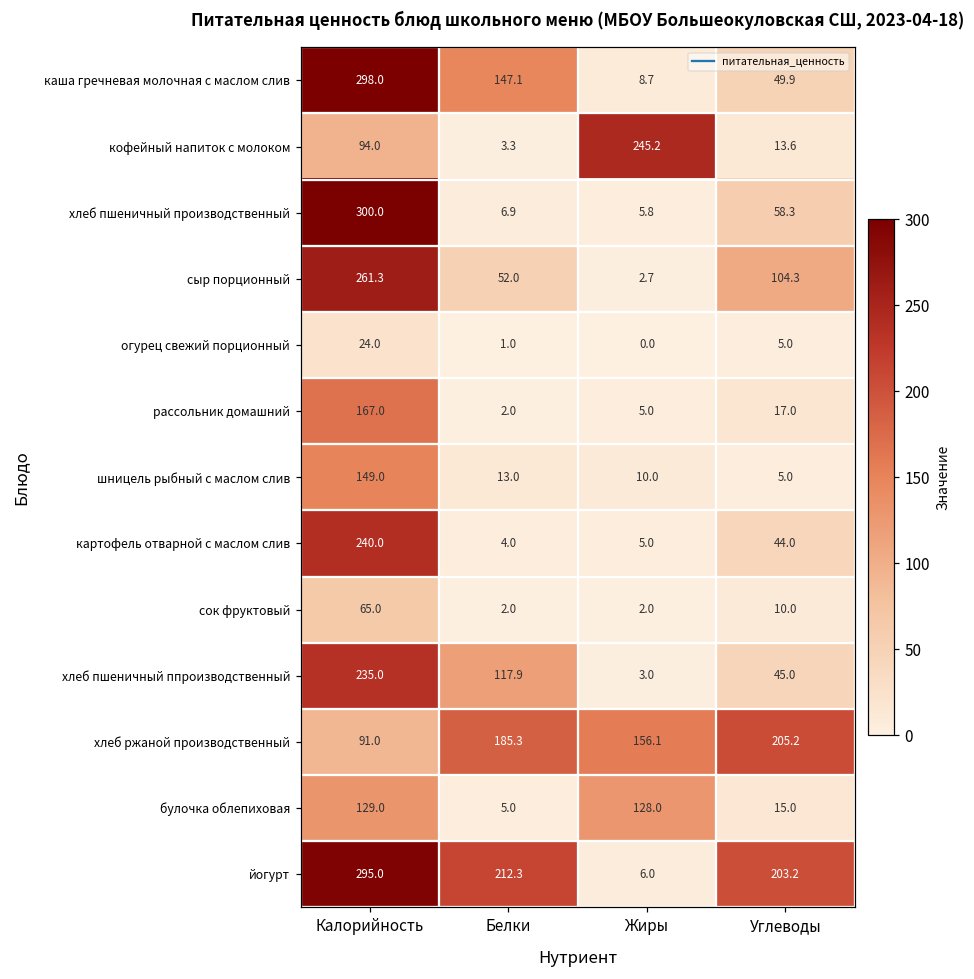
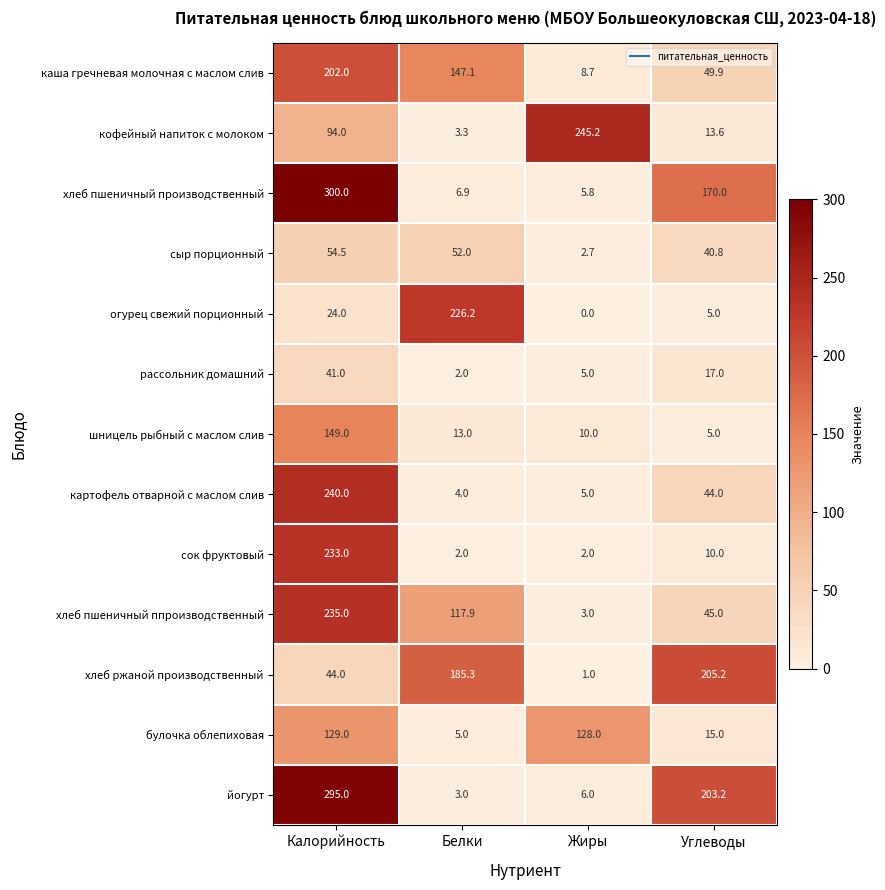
каша гречневая молочная с маслом слив, Калорийность: 298.0 -> 202.0
хлеб пшеничный производственный, Углеводы: 58.3 -> 170.0
сыр порционный, Калорийность: 261.3 -> 54.5
сыр порционный, Углеводы: 104.3 -> 40.8
огурец свежий порционный, Белки: 1.0 -> 226.2
рассольник домашний, Калорийность: 167.0 -> 41.0
сок фруктовый, Калорийность: 65.0 -> 233.0
хлеб ржаной производственный, Калорийность: 91.0 -> 44.0
хлеб ржаной производственный, Жиры: 156.1 -> 1.0
йогурт, Белки: 212.3 -> 3.0
